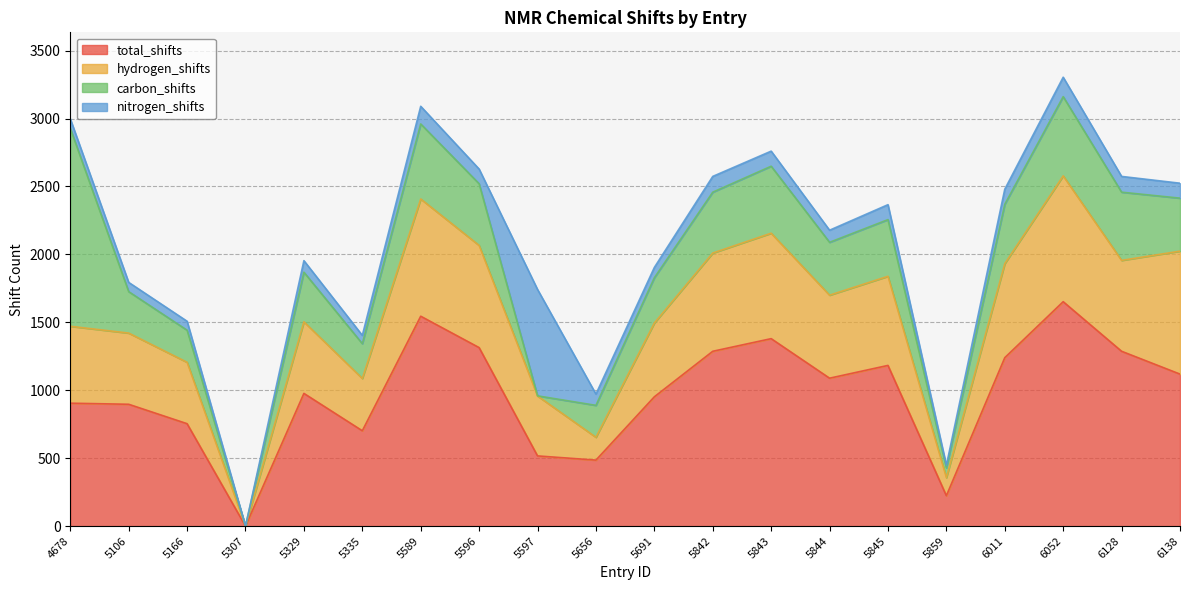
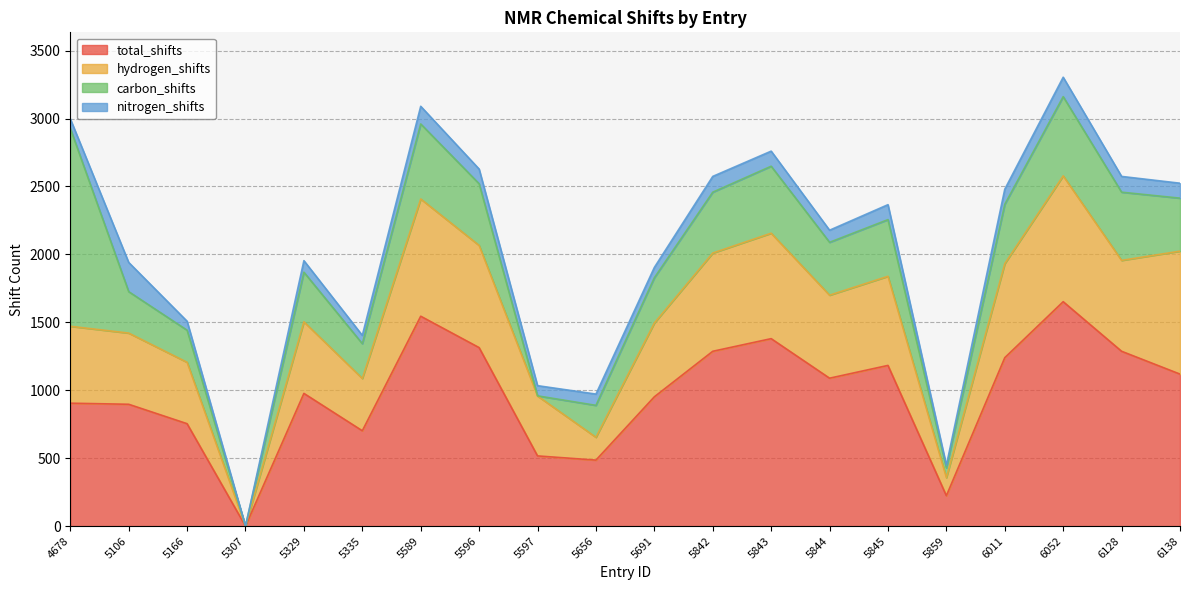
nitrogen_shifts, 5106: 70 -> 220
nitrogen_shifts, 5597: 780 -> 80
